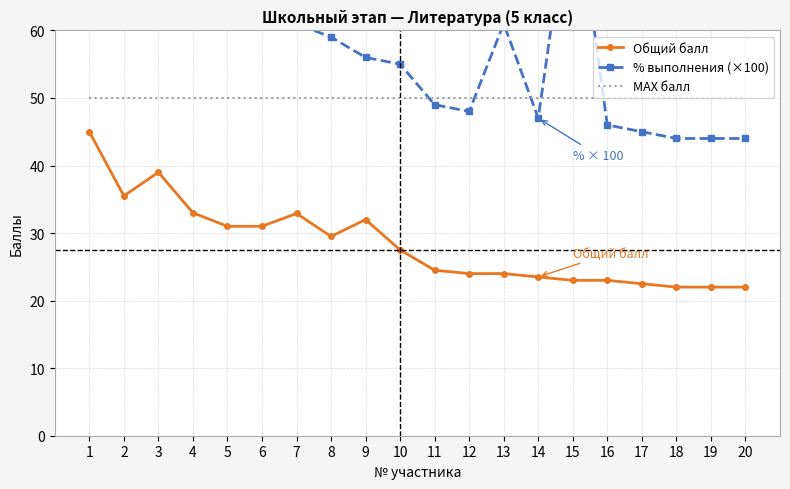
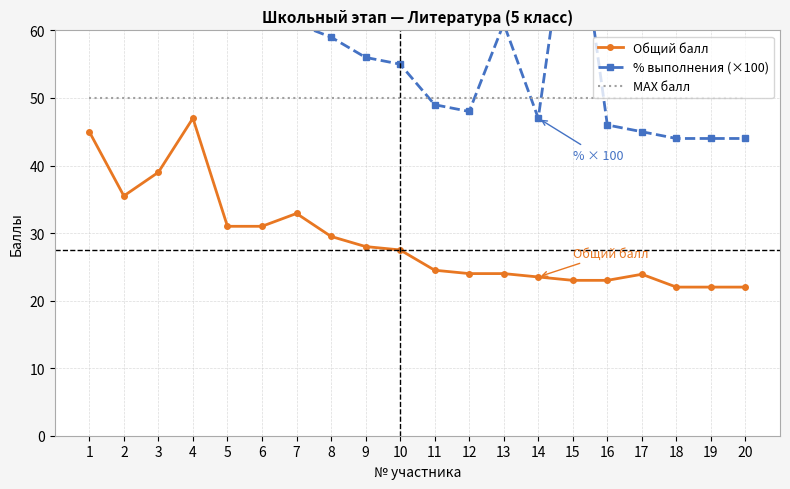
Общий балл, 4: 33 -> 47
Общий балл, 9: 32 -> 28
Общий балл, 17: 23 -> 24
